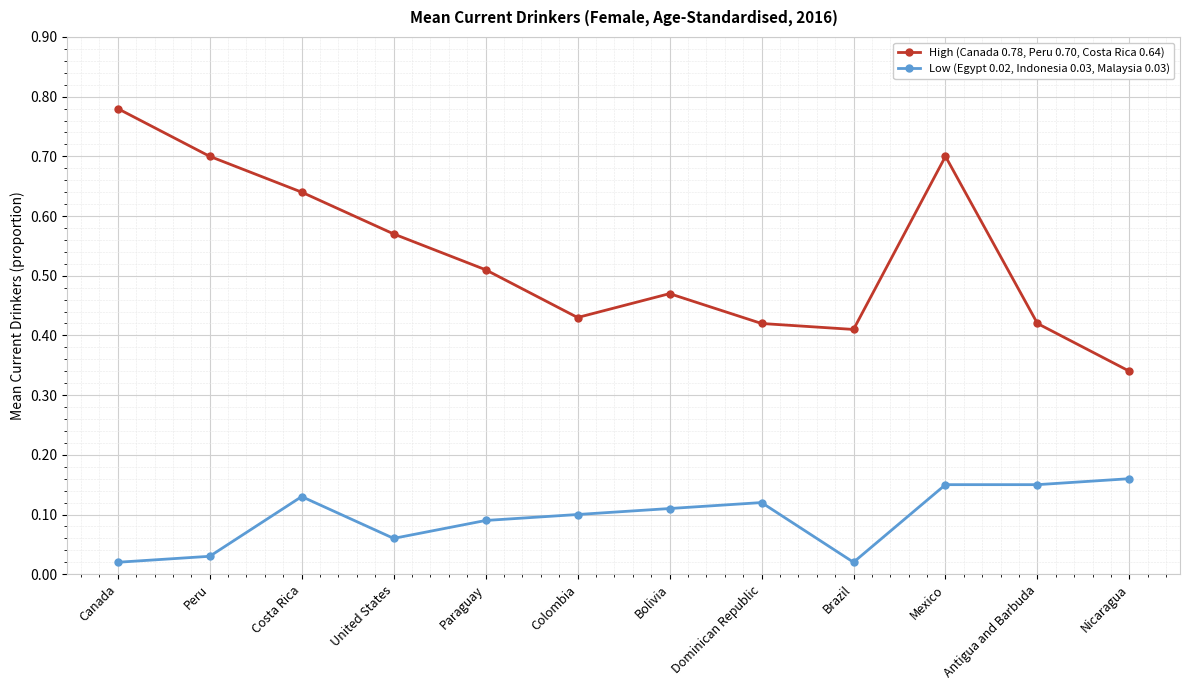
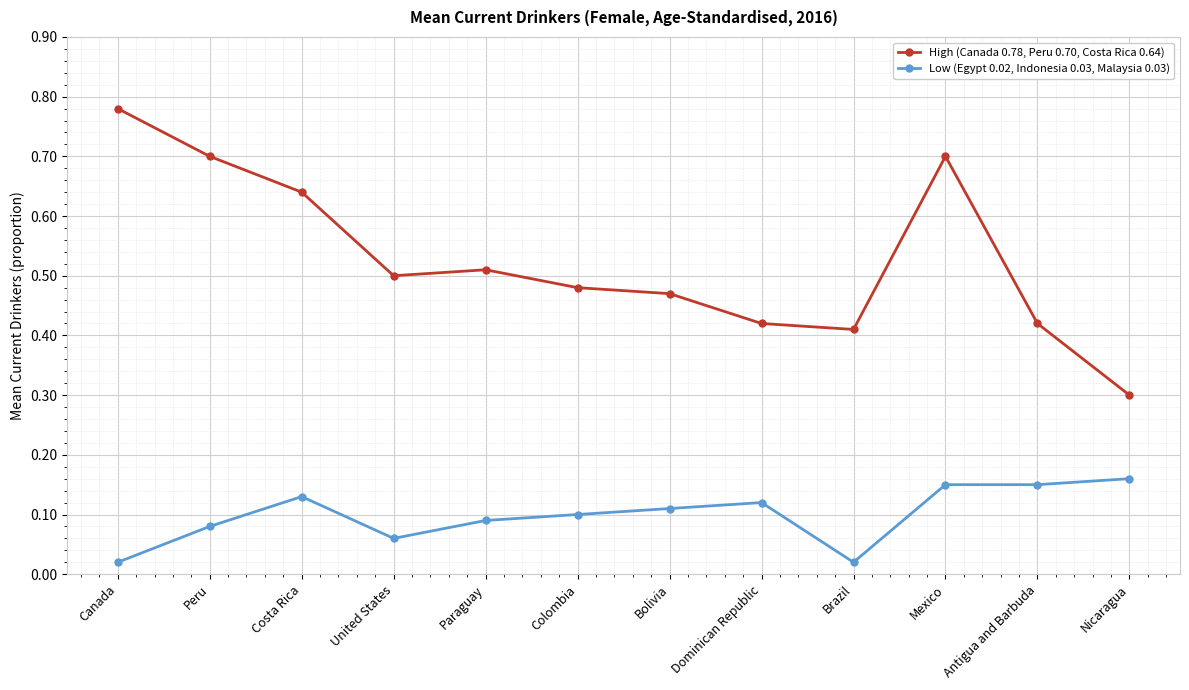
Low (Egypt 0.02, Indonesia 0.03, Malaysia 0.03), Peru: 0.03 -> 0.08
High (Canada 0.78, Peru 0.70, Costa Rica 0.64), United States: 0.57 -> 0.50
High (Canada 0.78, Peru 0.70, Costa Rica 0.64), Colombia: 0.43 -> 0.48
High (Canada 0.78, Peru 0.70, Costa Rica 0.64), Nicaragua: 0.34 -> 0.30
